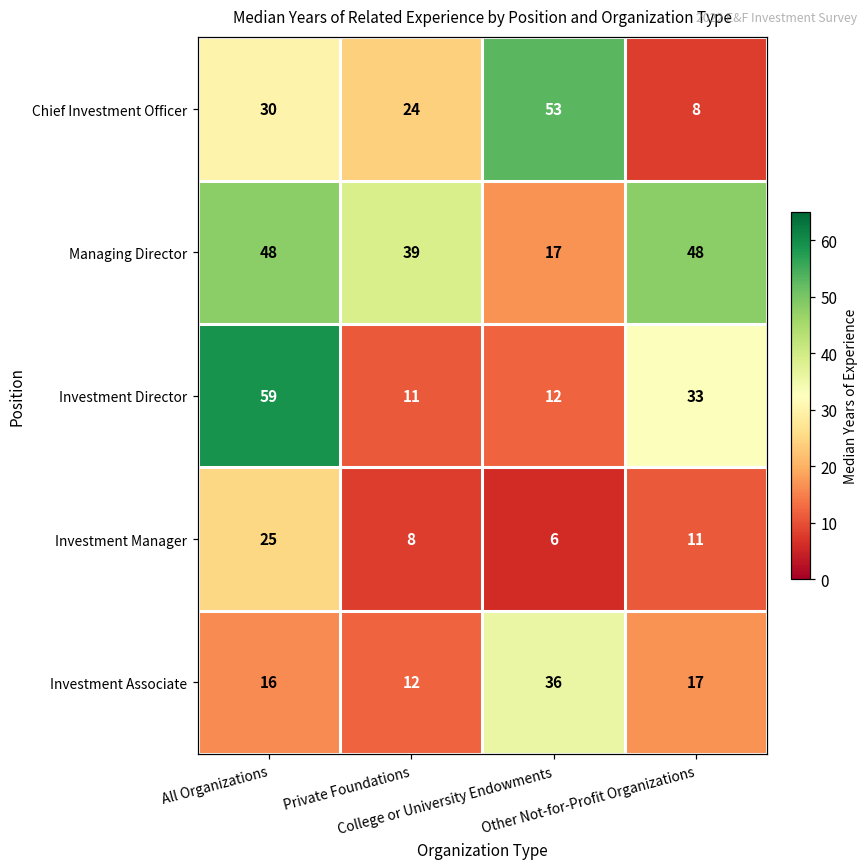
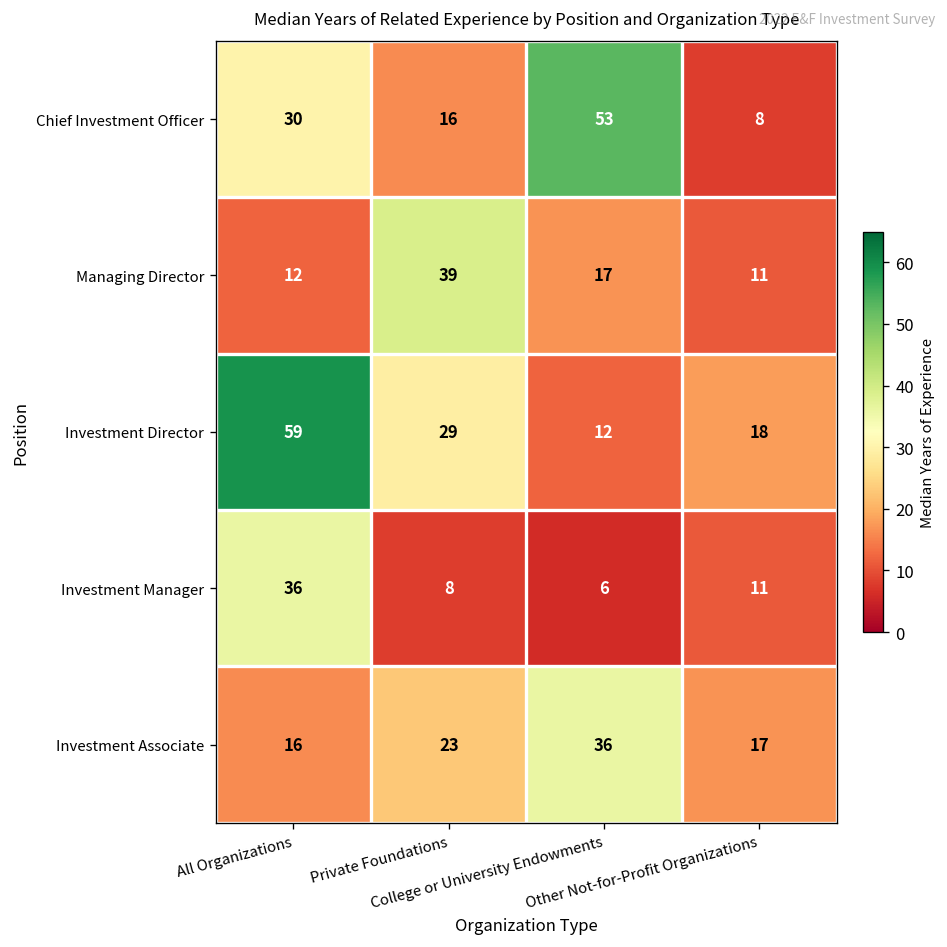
Chief Investment Officer, Private Foundations: 24 -> 16
Managing Director, All Organizations: 48 -> 12
Managing Director, Other Not-for-Profit Organizations: 48 -> 11
Investment Director, Private Foundations: 11 -> 29
Investment Director, Other Not-for-Profit Organizations: 33 -> 18
Investment Manager, All Organizations: 25 -> 36
Investment Associate, Private Foundations: 12 -> 23
